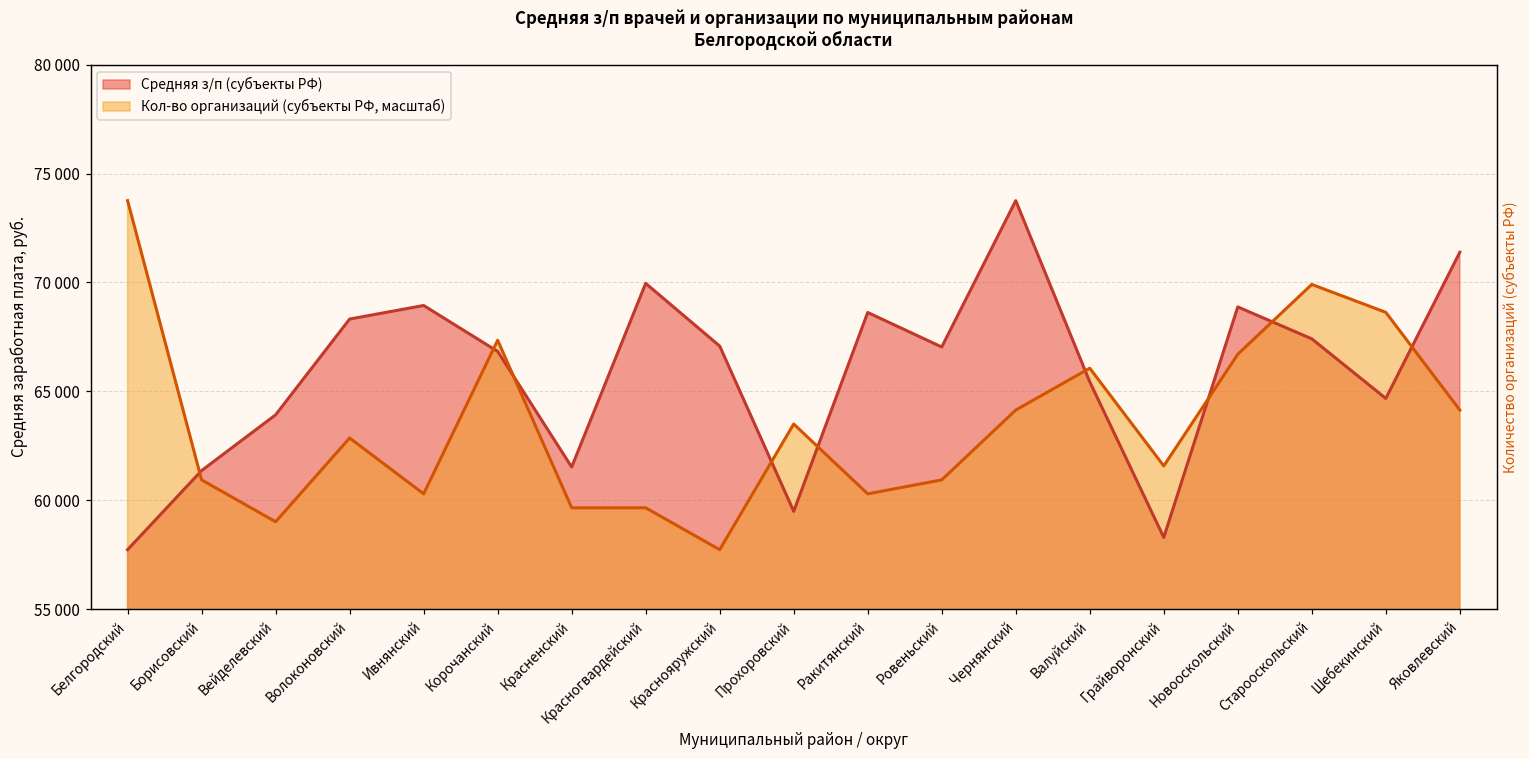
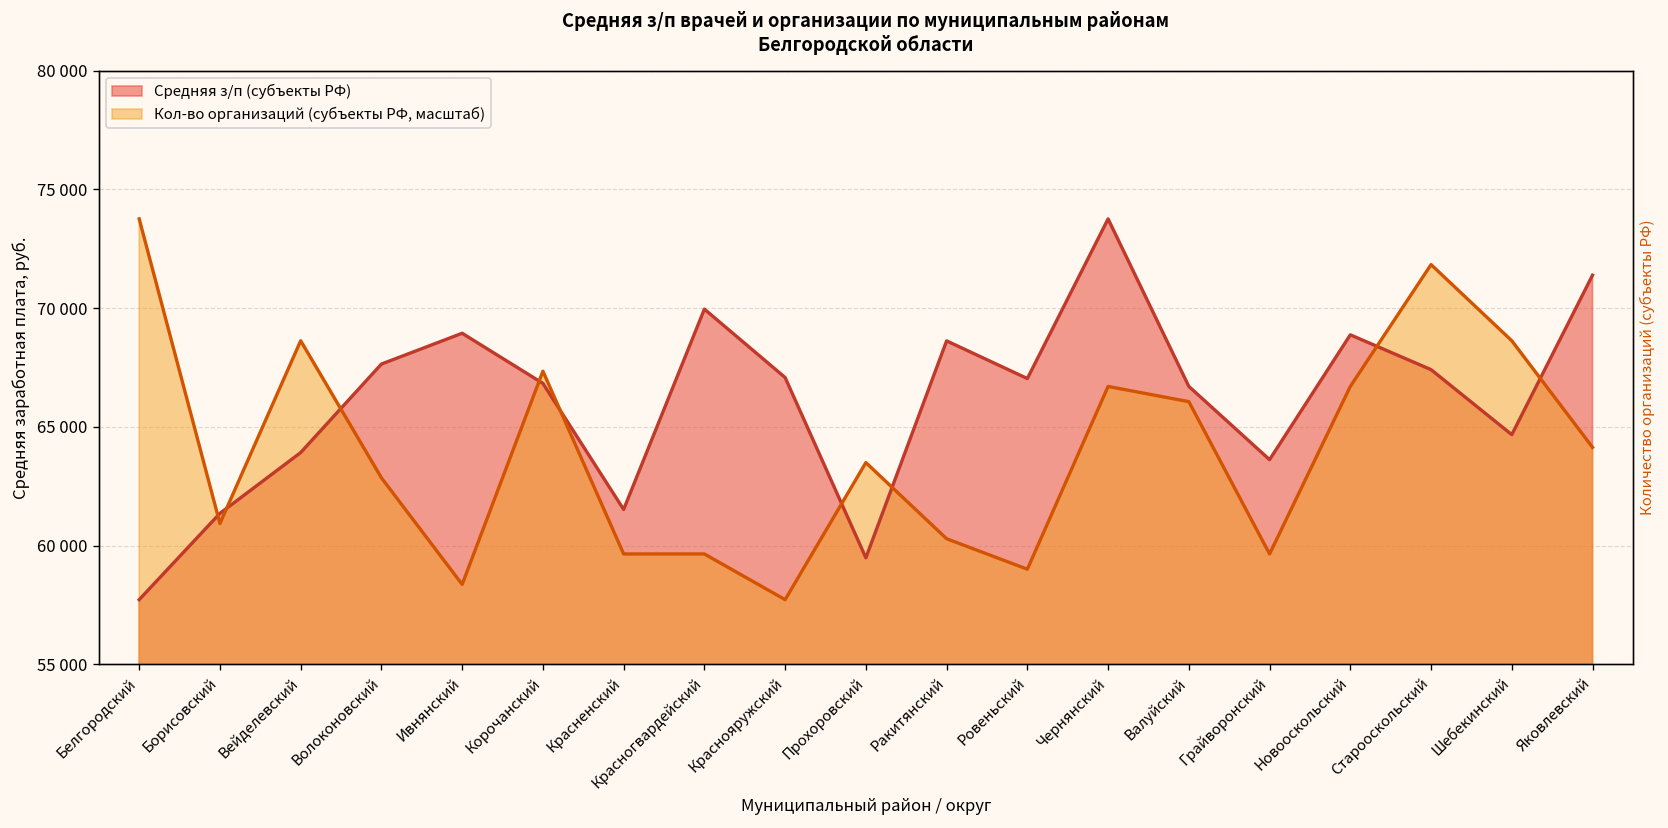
Кол-во организаций (субъекты РФ, масштаб), Вейделевский: 59000 -> 68600
Средняя з/п (субъекты РФ), Волоконовский: 68300 -> 67600
Кол-во организаций (субъекты РФ, масштаб), Ивнянский: 60300 -> 58400
Кол-во организаций (субъекты РФ, масштаб), Ровеньский: 60900 -> 59000
Кол-во организаций (субъекты РФ, масштаб), Чернянский: 64100 -> 66700
Средняя з/п (субъекты РФ), Валуйский: 65400 -> 66700
Средняя з/п (субъекты РФ), Грайворонский: 58300 -> 63600
Кол-во организаций (субъекты РФ, масштаб), Грайворонский: 61600 -> 59700
Кол-во организаций (субъекты РФ, масштаб), Старооскольский: 69900 -> 71800
